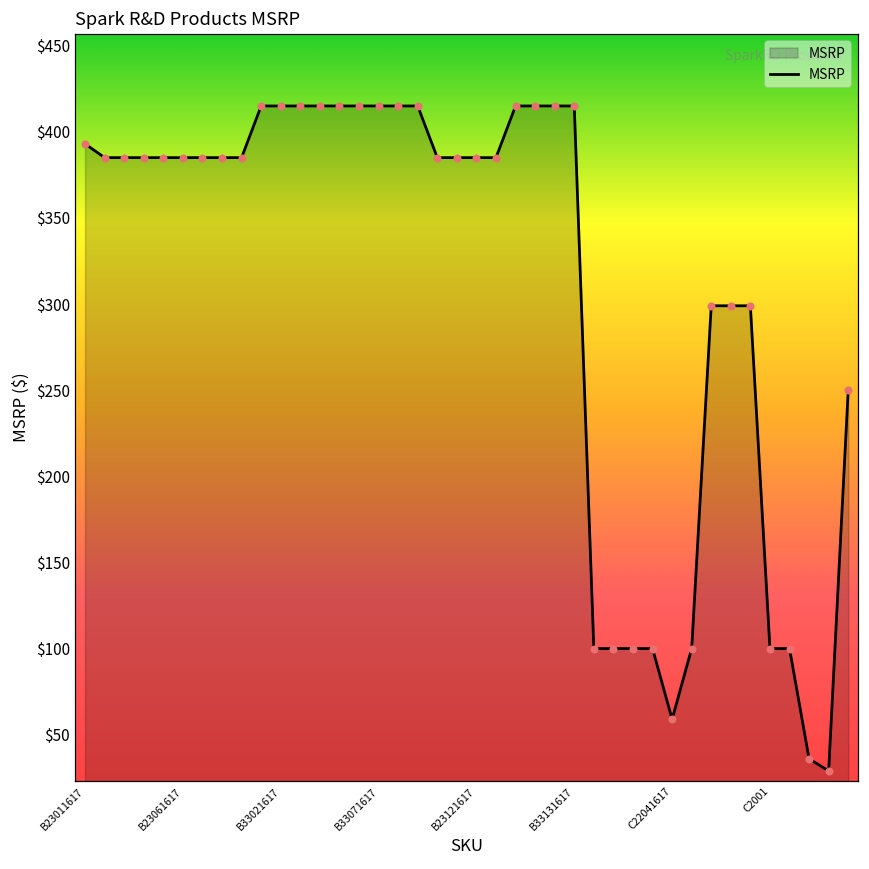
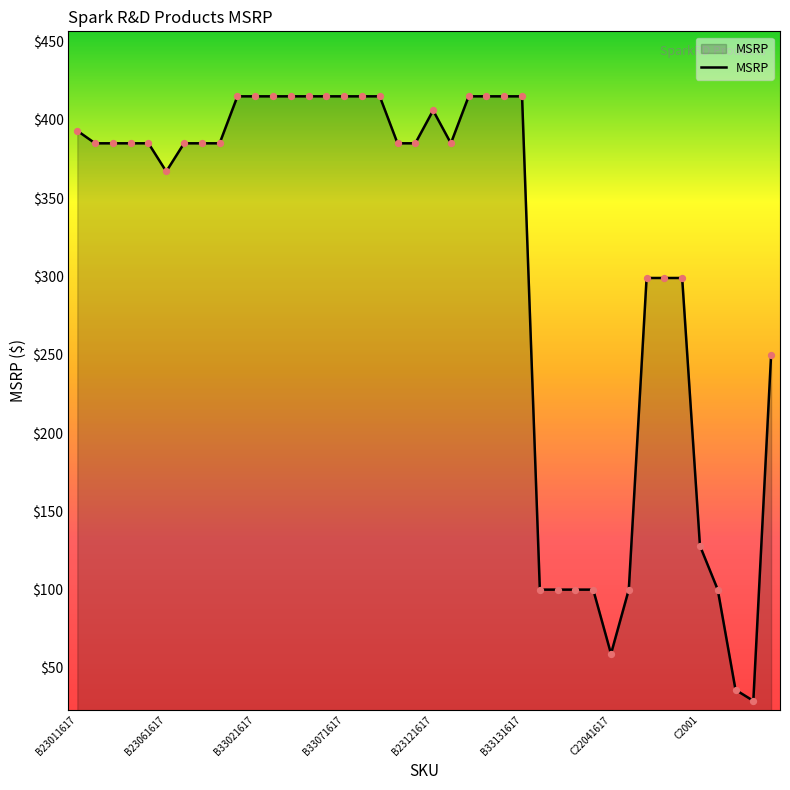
B23061617: $385 -> $367
B23121617: $385 -> $406
C2001: $100 -> $128
